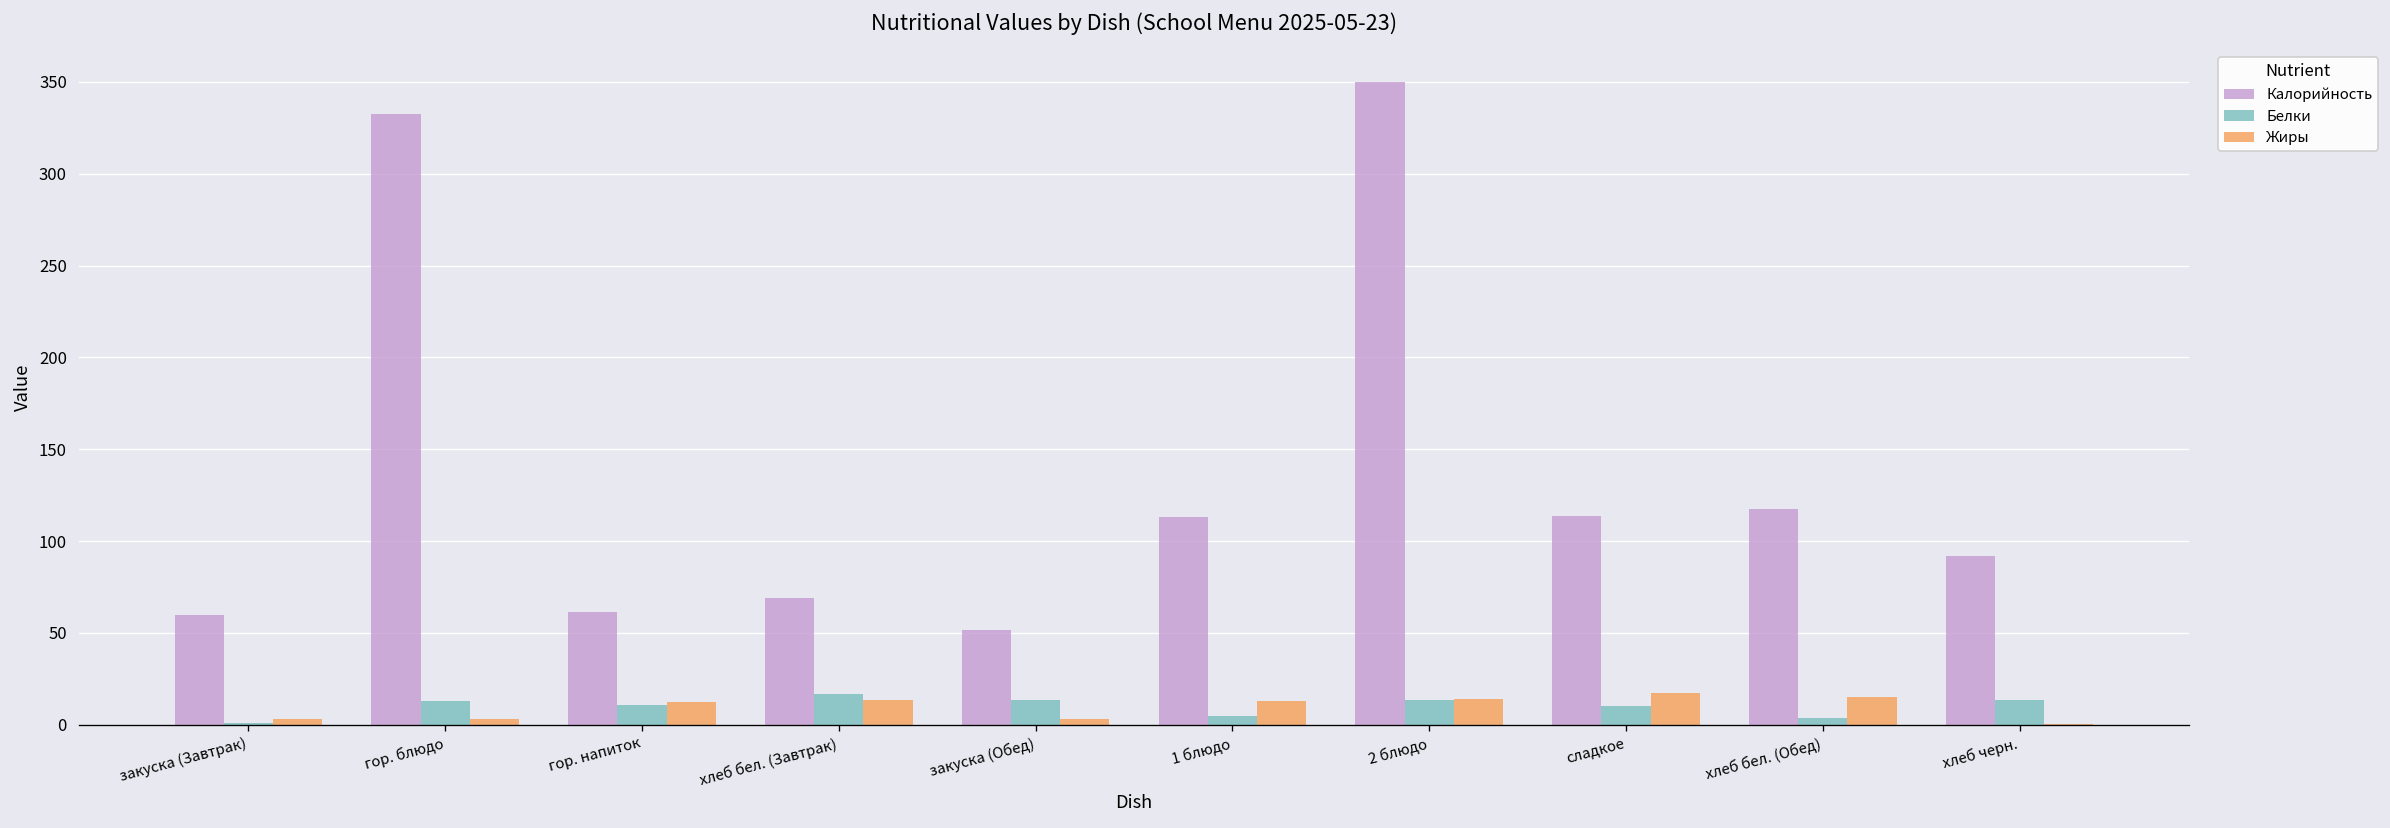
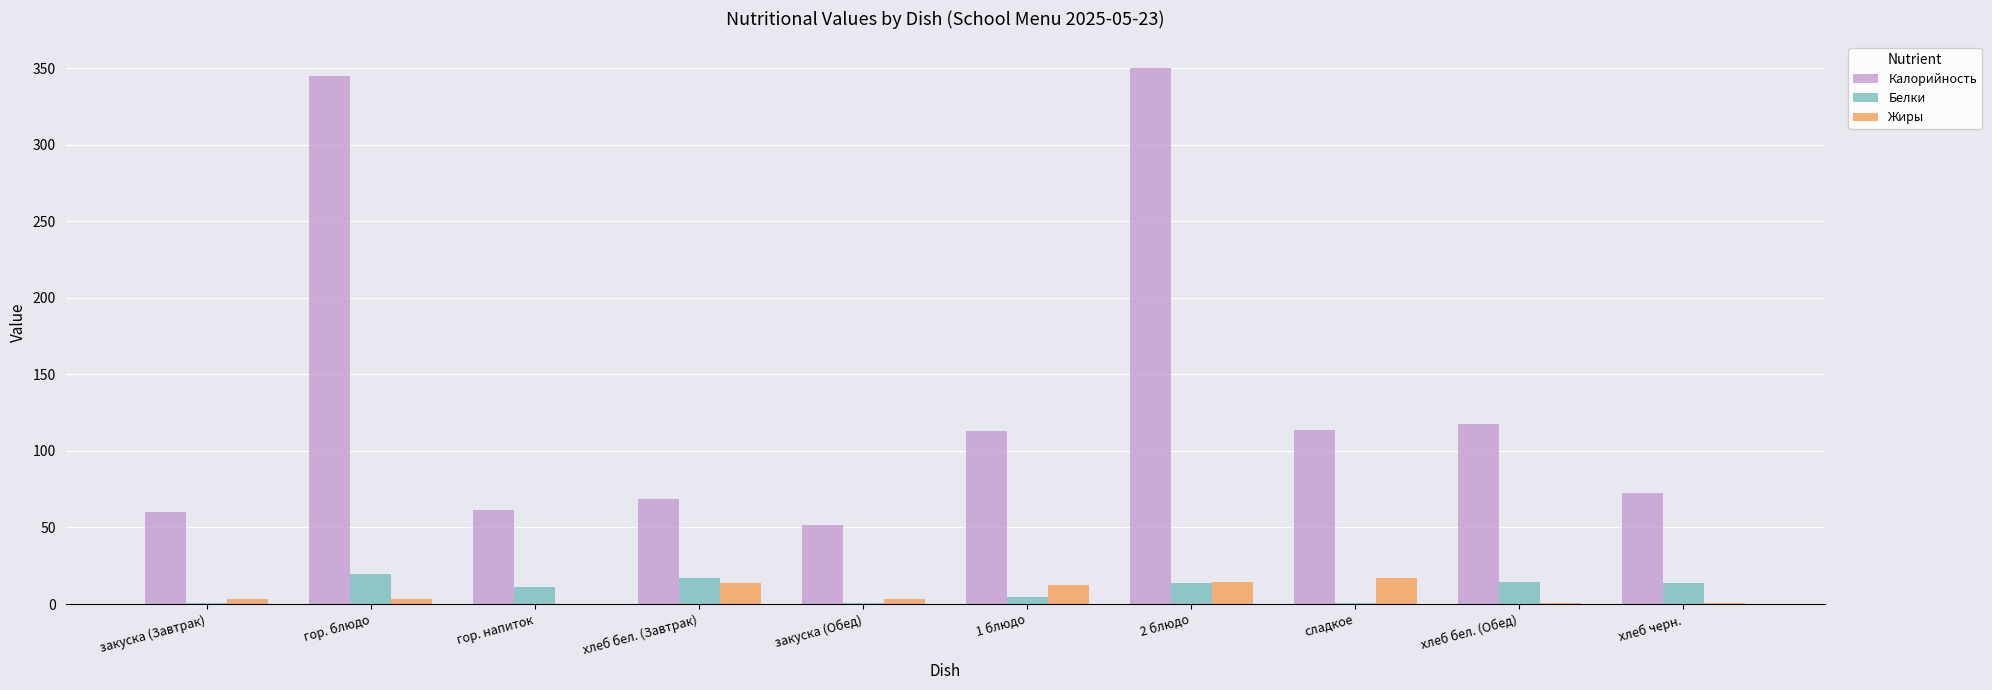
Калорийность, гор. блюдо: 333 -> 345
Белки, гор. блюдо: 13 -> 20
Жиры, гор. напиток: 13 -> 0
Белки, закуска (Обед): 13 -> 1
Белки, сладкое: 10 -> 1
Белки, хлеб бел. (Обед): 4 -> 15
Жиры, хлеб бел. (Обед): 15 -> 0
Калорийность, хлеб черн.: 92 -> 72
